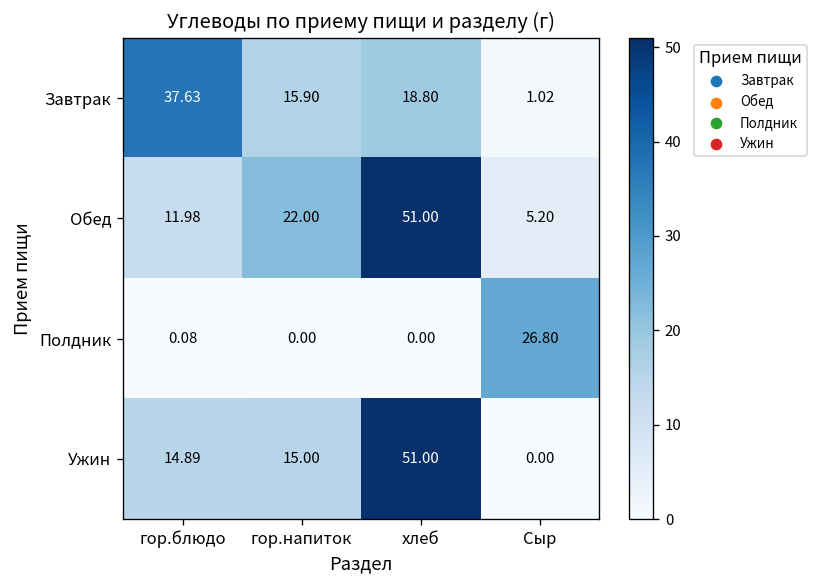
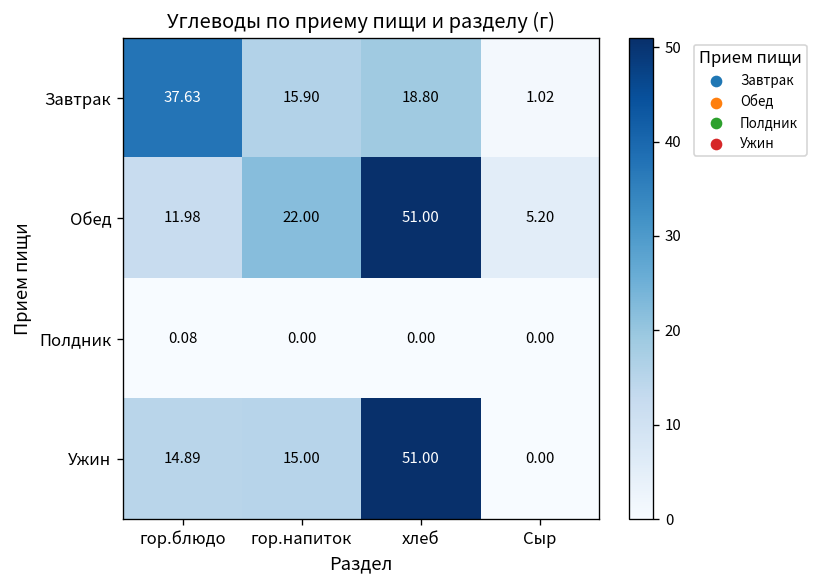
Полдник, Сыр: 26.80 -> 0.00
